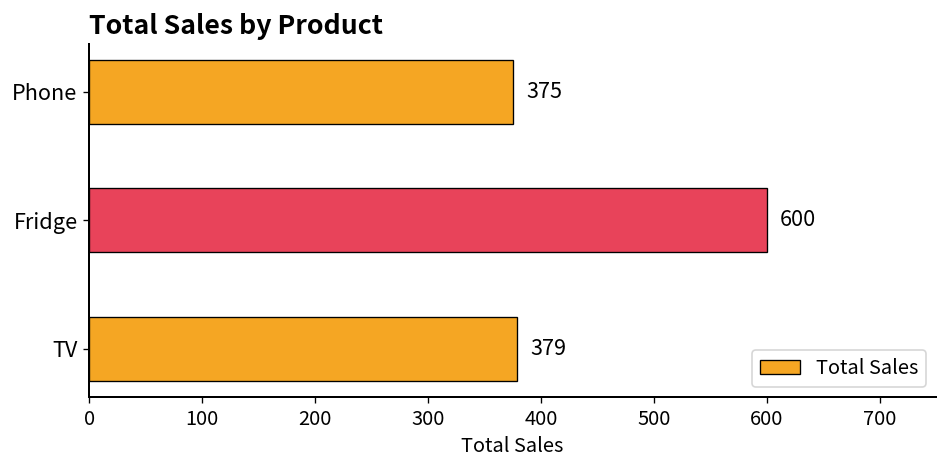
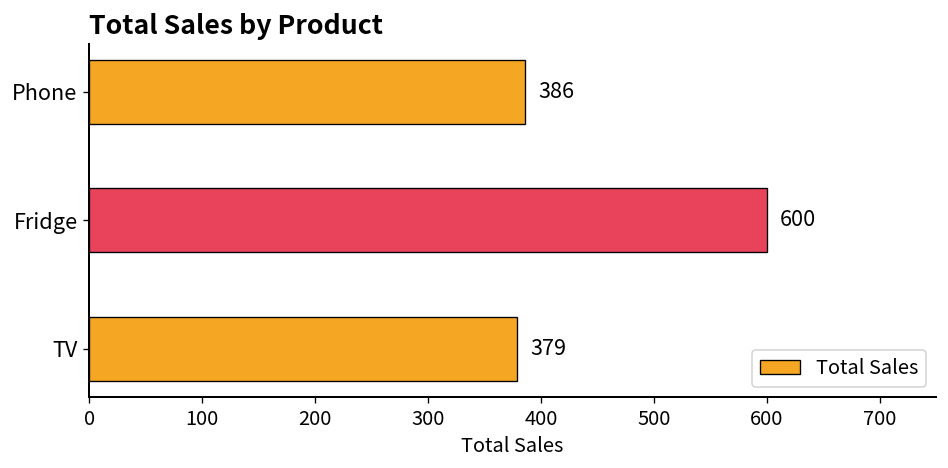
Phone: 375 -> 386
